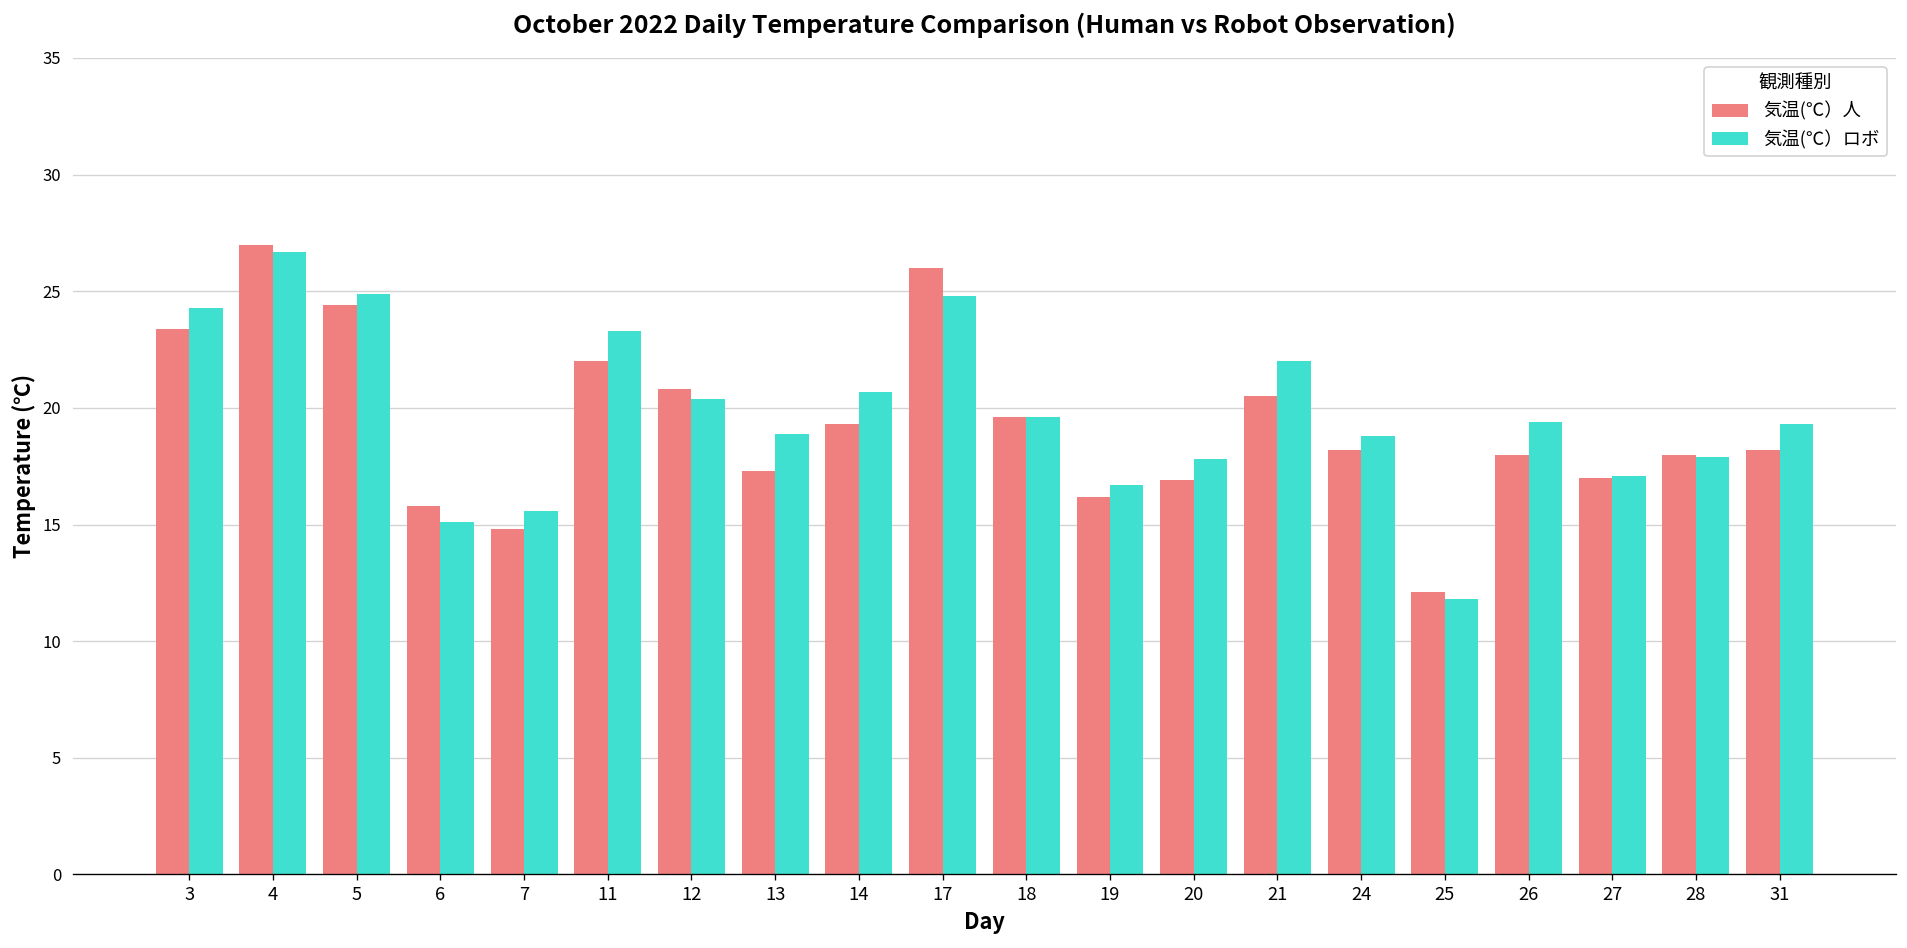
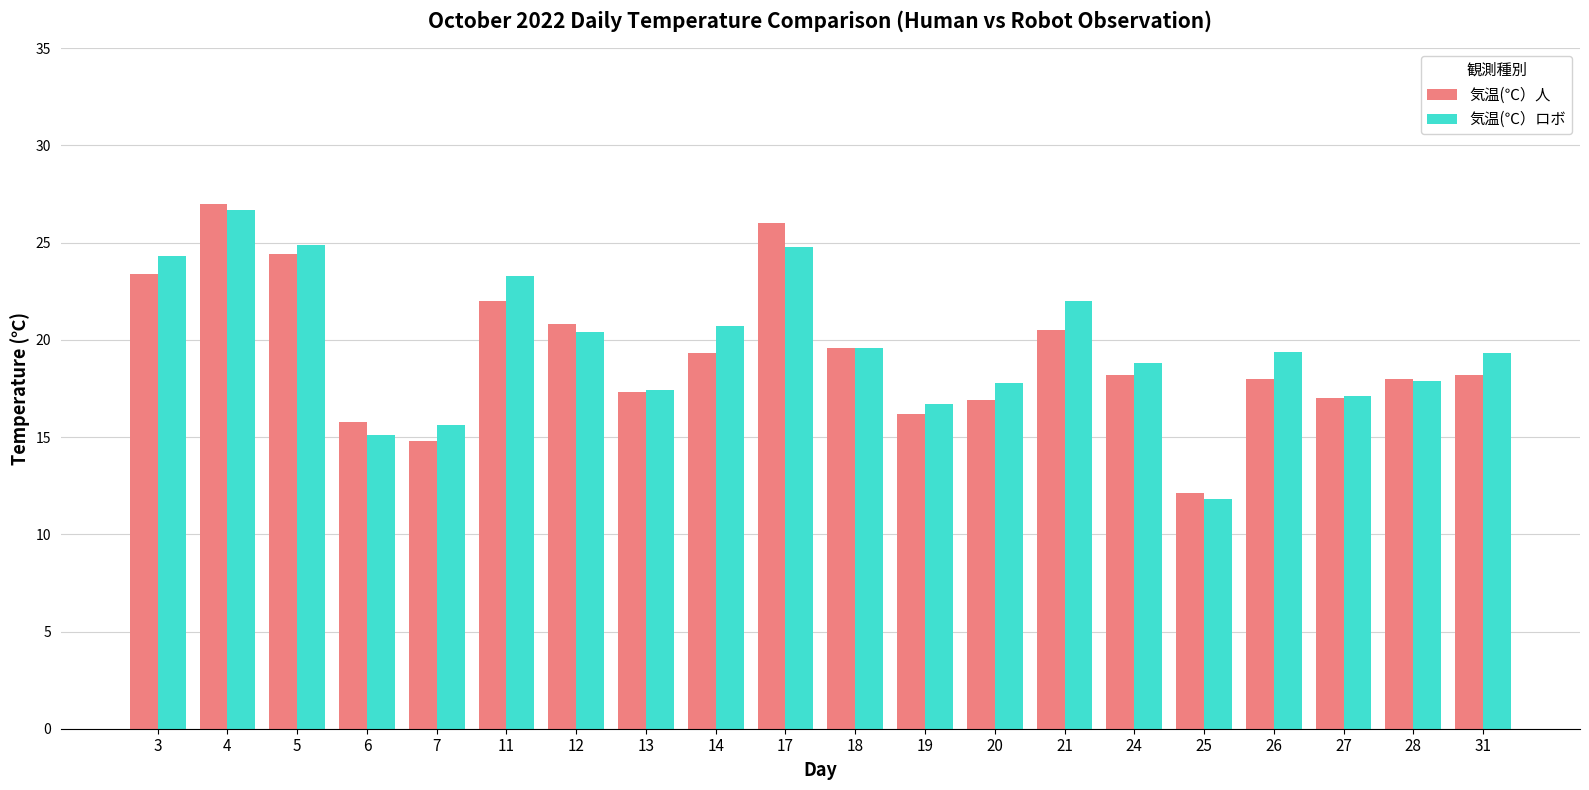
気温(℃）ロボ, 13: 18.9 -> 17.4
